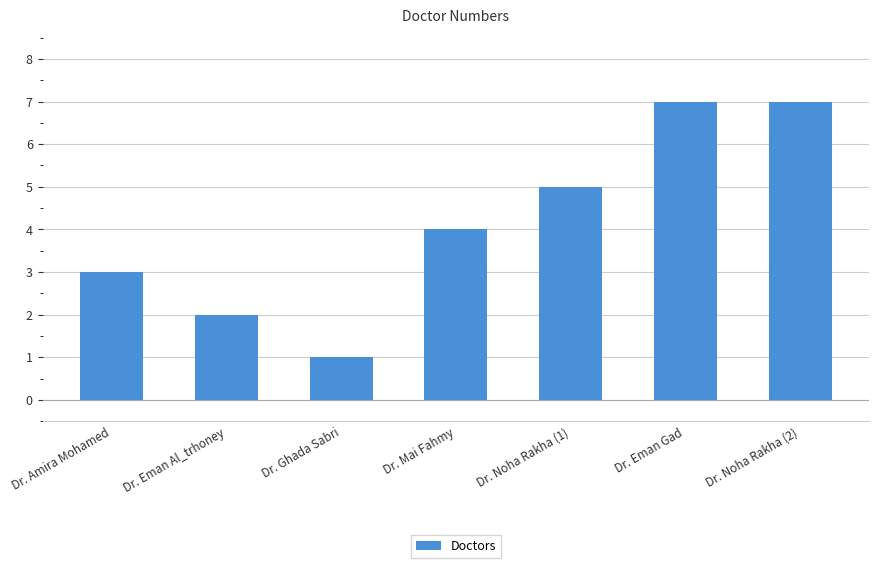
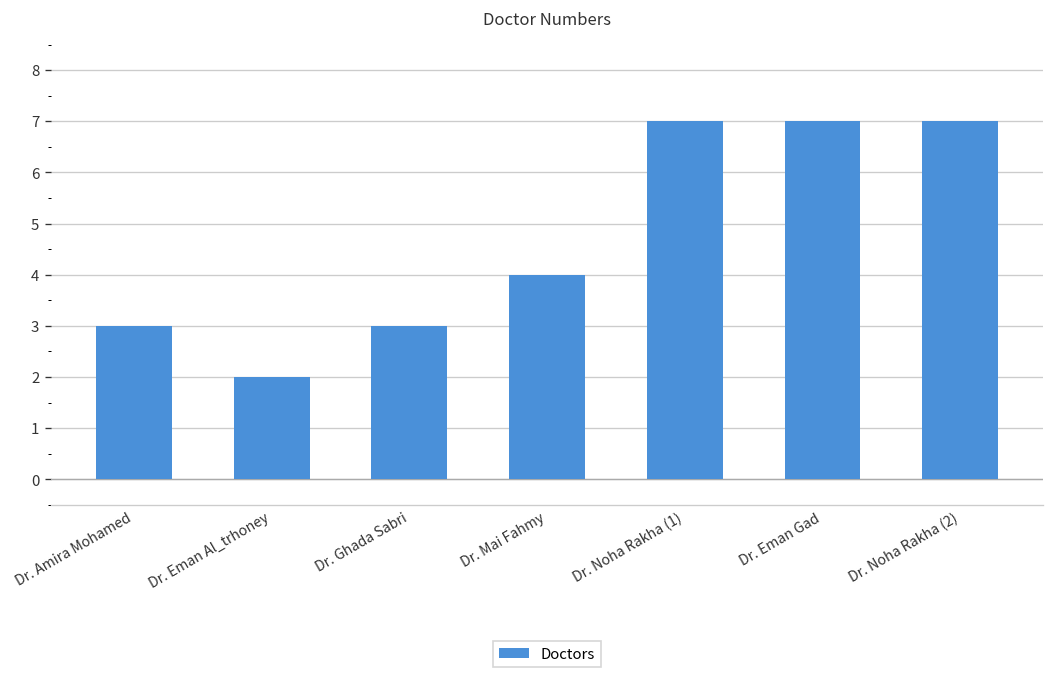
Dr. Ghada Sabri: 1 -> 3
Dr. Noha Rakha (1): 5 -> 7
